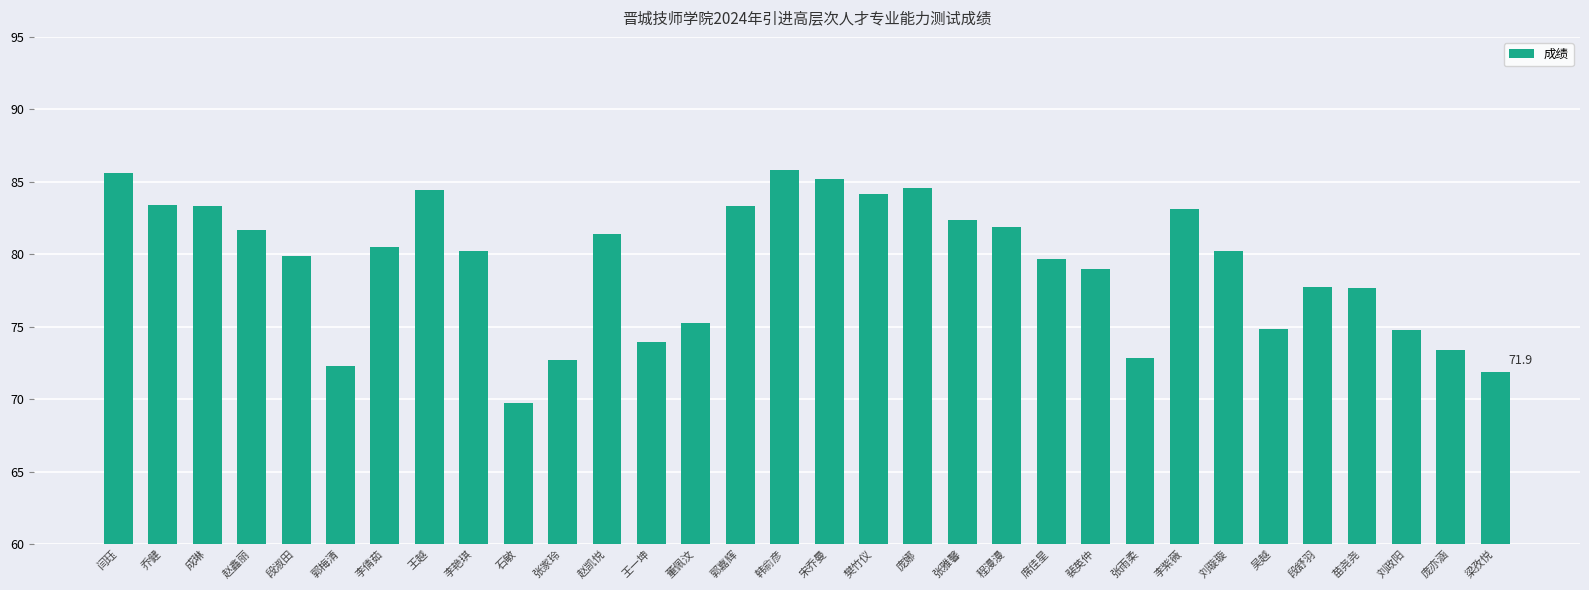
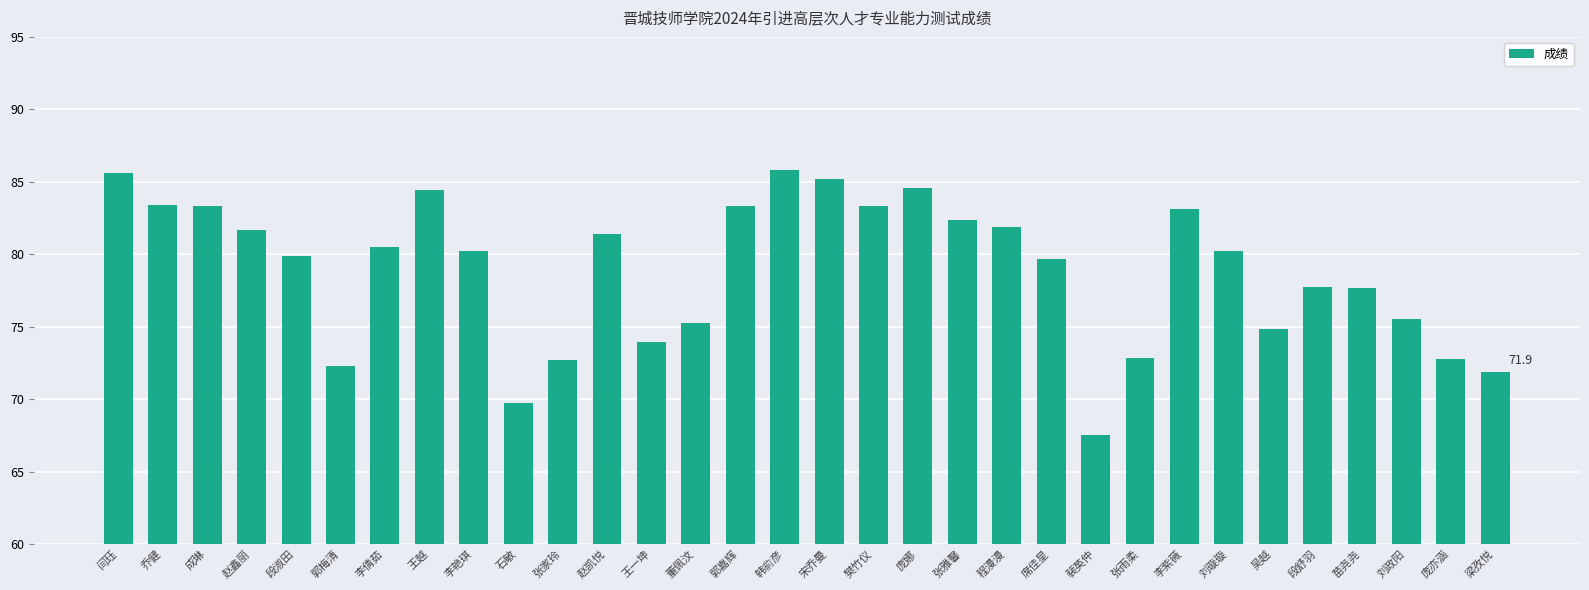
樊竹仪: 84.1 -> 83.3
裴英仲: 79.0 -> 67.5
刘政阳: 74.8 -> 75.5
庞亦涵: 73.4 -> 72.8
